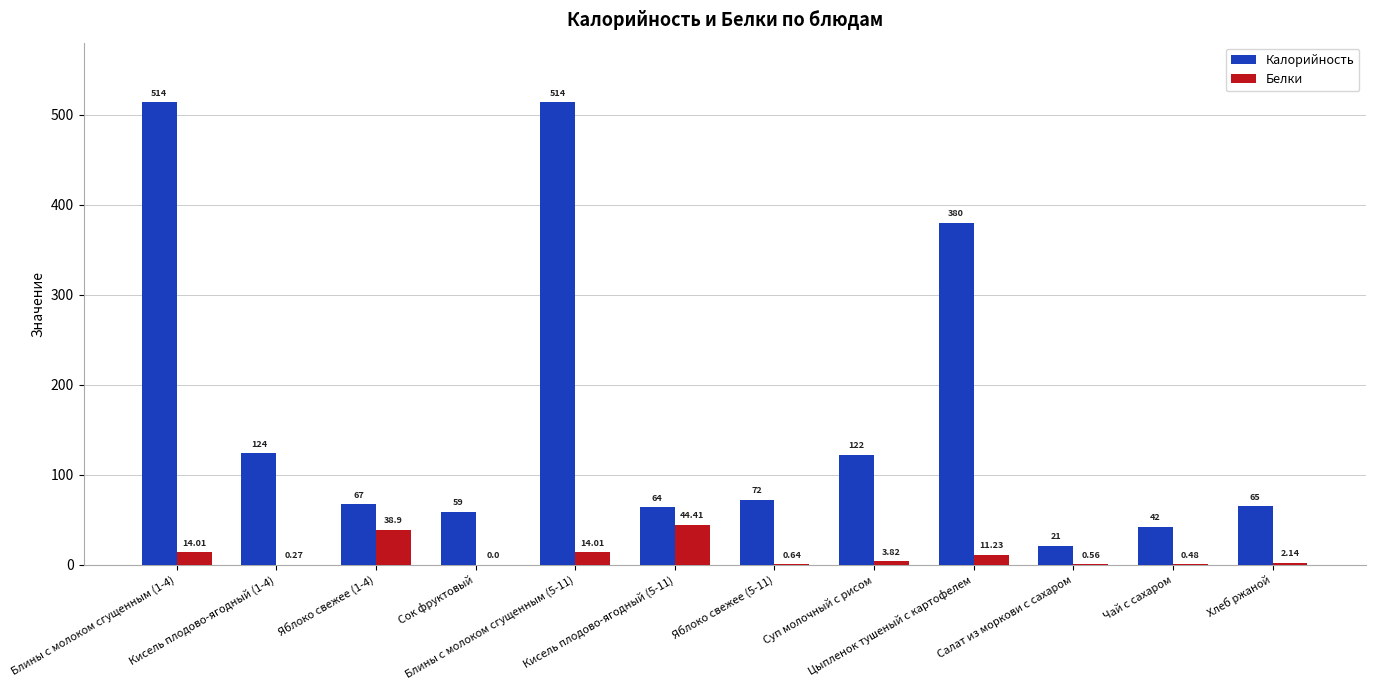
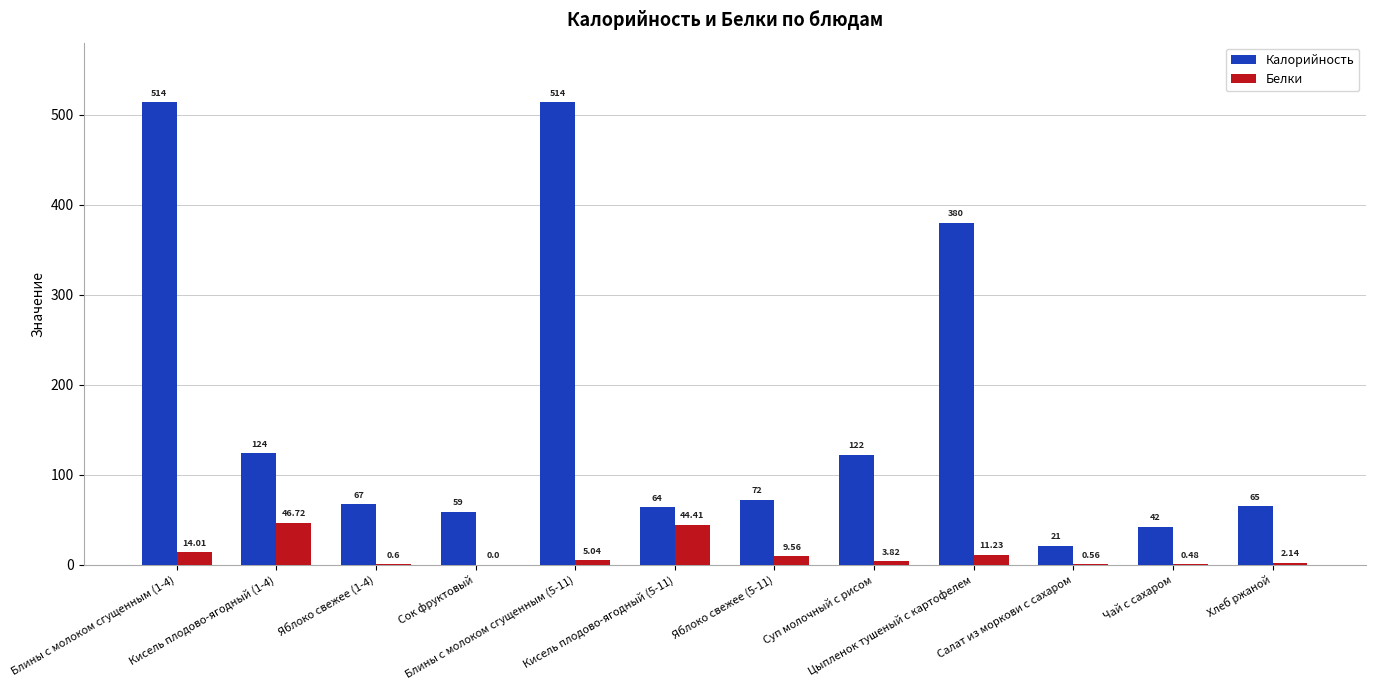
Белки, Кисель плодово-ягодный (1-4): 0.27 -> 46.72
Белки, Яблоко свежее (1-4): 38.9 -> 0.6
Белки, Блины с молоком сгущенным (5-11): 14.01 -> 5.04
Белки, Яблоко свежее (5-11): 0.64 -> 9.56
